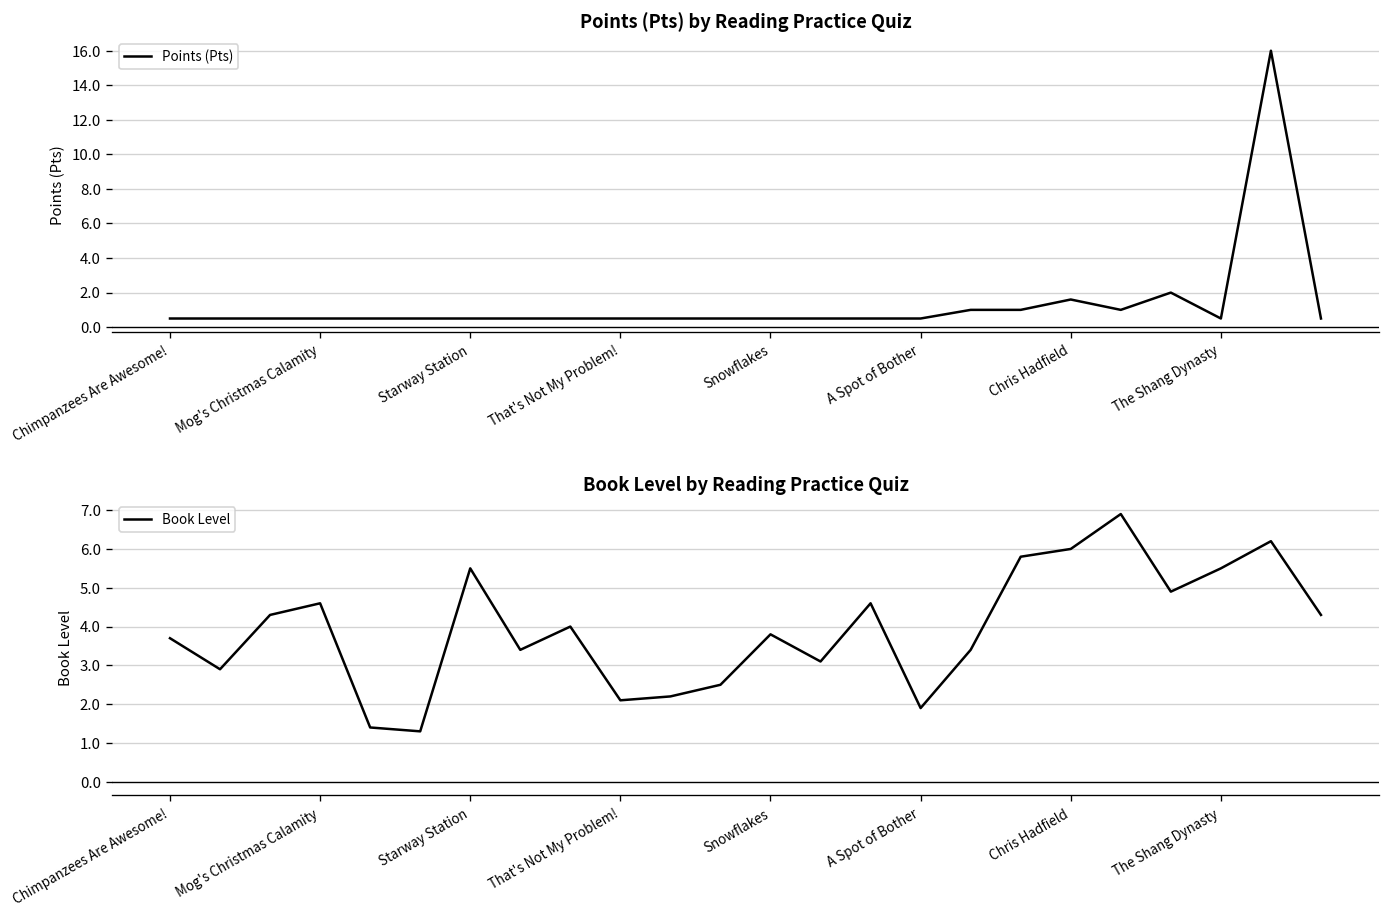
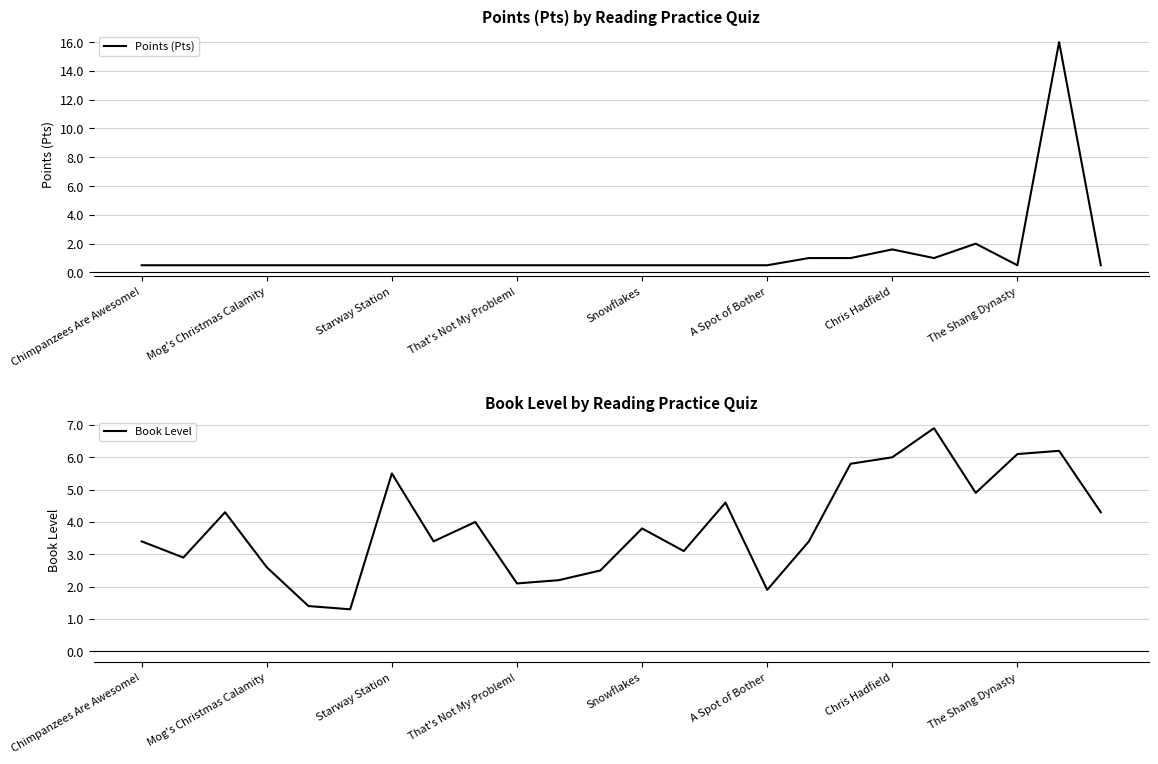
Book Level by Reading Practice Quiz, Chimpanzees Are Awesome!: 3.7 -> 3.4
Book Level by Reading Practice Quiz, Mog's Christmas Calamity: 4.6 -> 2.6
Book Level by Reading Practice Quiz, The Shang Dynasty: 5.5 -> 6.1
